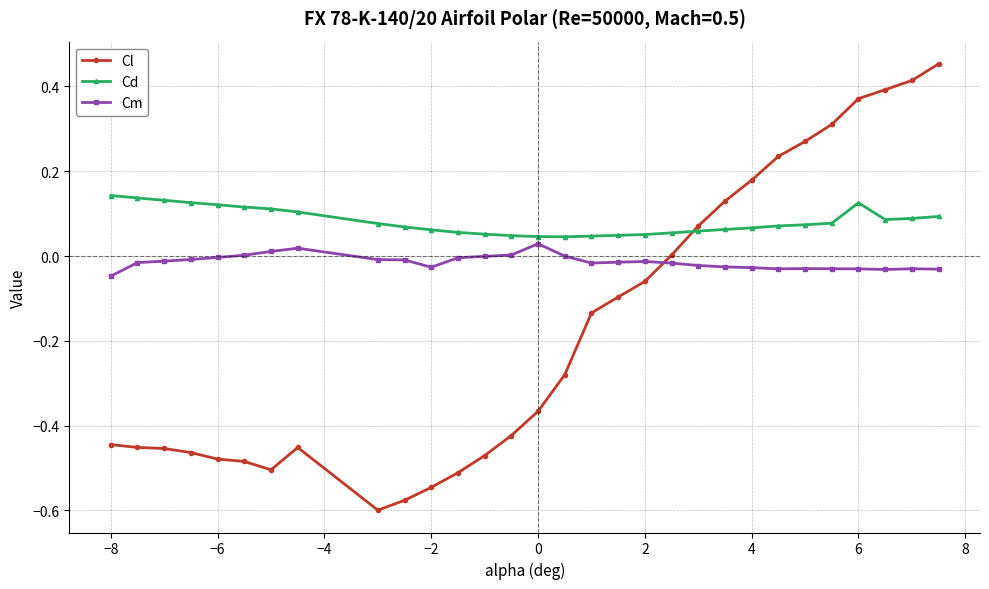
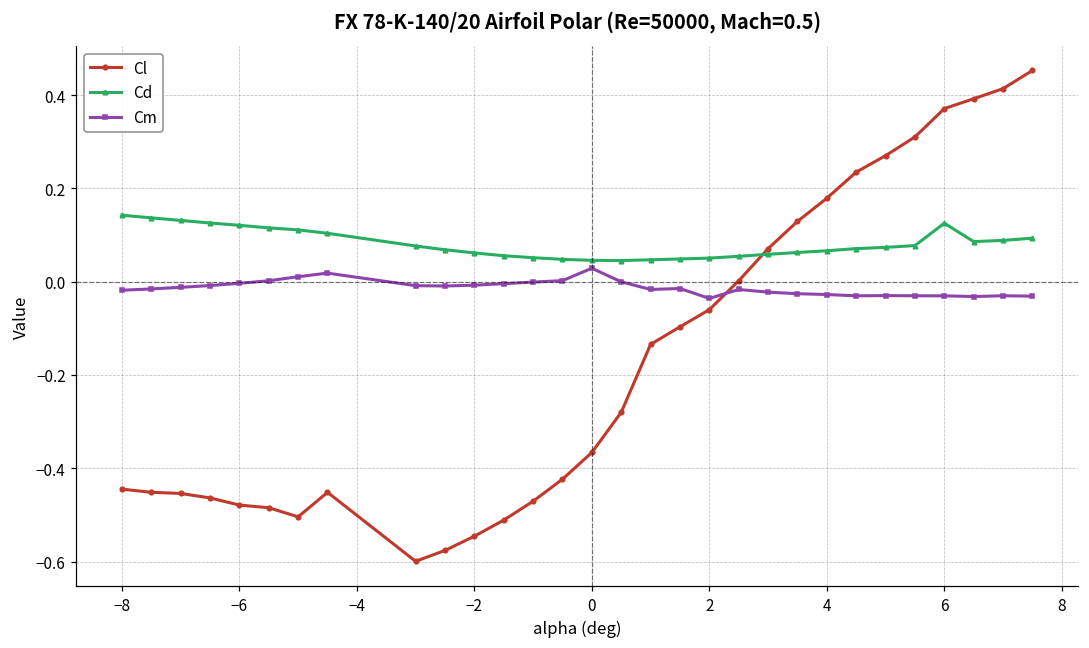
Cm, −8: -0.05 -> -0.02
Cm, −2: -0.03 -> -0.01
Cm, 2: -0.01 -> -0.04
